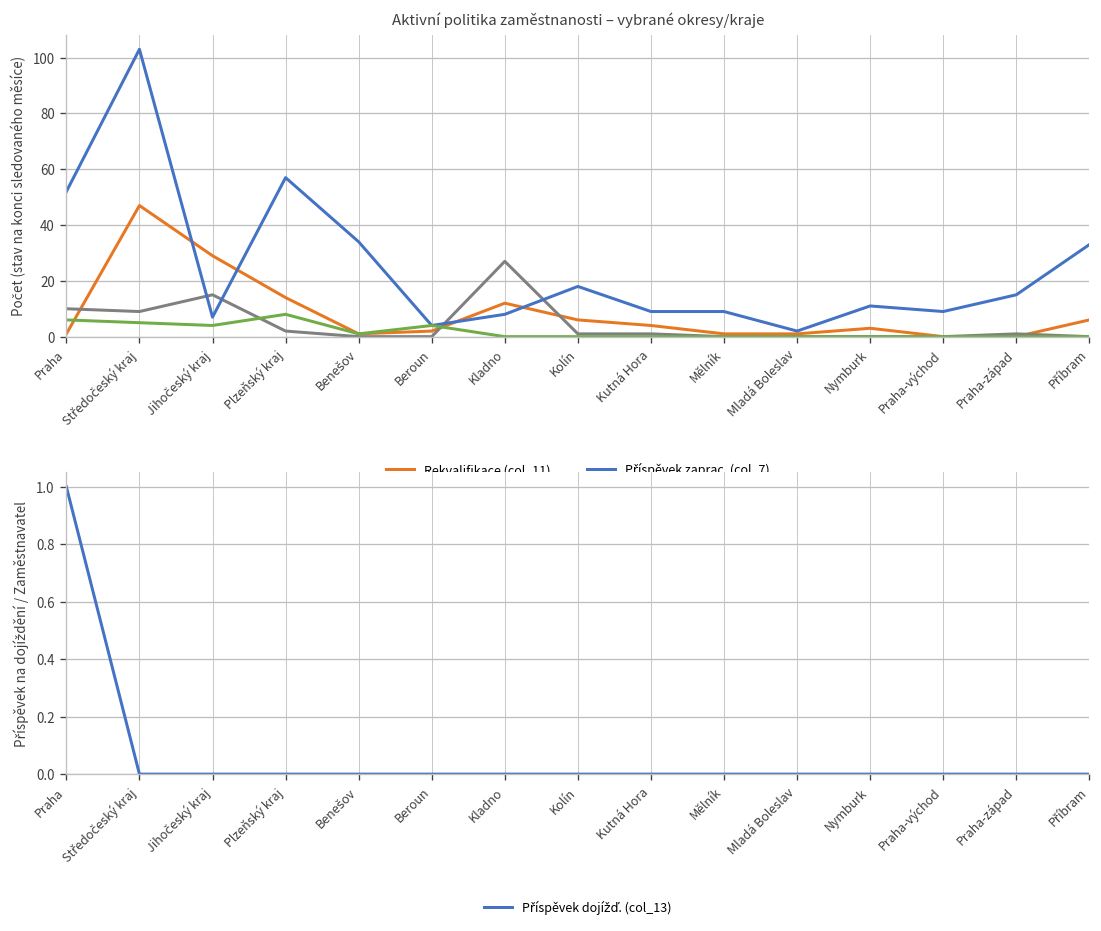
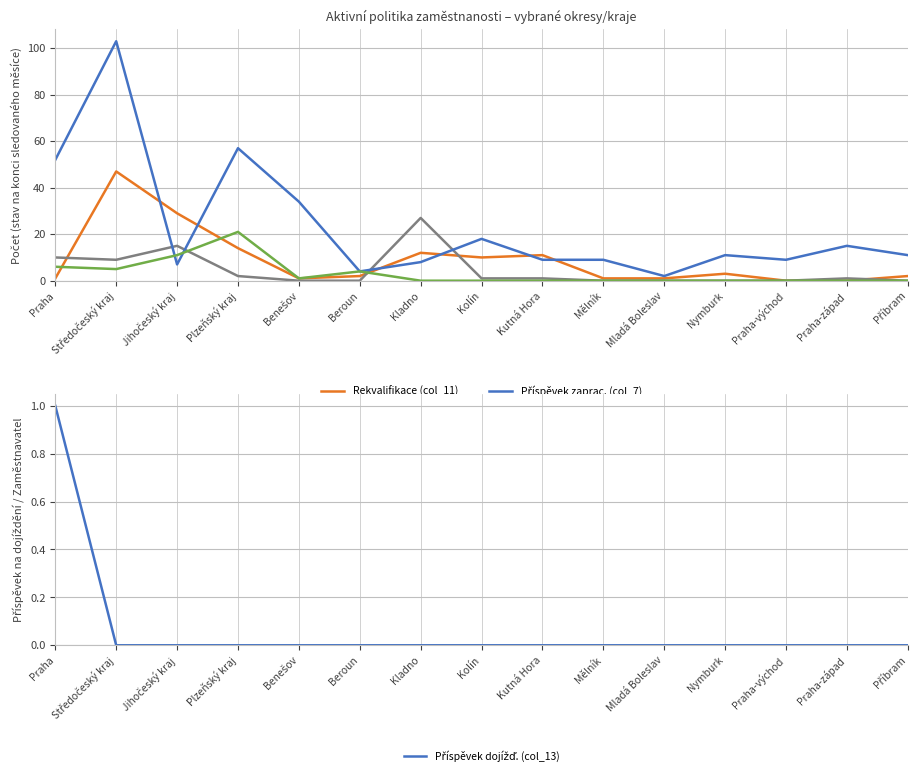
Aktivní politika zaměstnanosti – vybrané okresy/kraje, OZP dohody (col_3), Jihočeský kraj: 4 -> 11
Aktivní politika zaměstnanosti – vybrané okresy/kraje, OZP dohody (col_3), Plzeňský kraj: 8 -> 21
Aktivní politika zaměstnanosti – vybrané okresy/kraje, Rekvalifikace (col_11), Kolín: 6 -> 10
Aktivní politika zaměstnanosti – vybrané okresy/kraje, Rekvalifikace (col_11), Kutná Hora: 4 -> 11
Aktivní politika zaměstnanosti – vybrané okresy/kraje, Rekvalifikace (col_11), Příbram: 6 -> 2
Aktivní politika zaměstnanosti – vybrané okresy/kraje, Příspěvek zaprac. (col_7), Příbram: 33 -> 11
